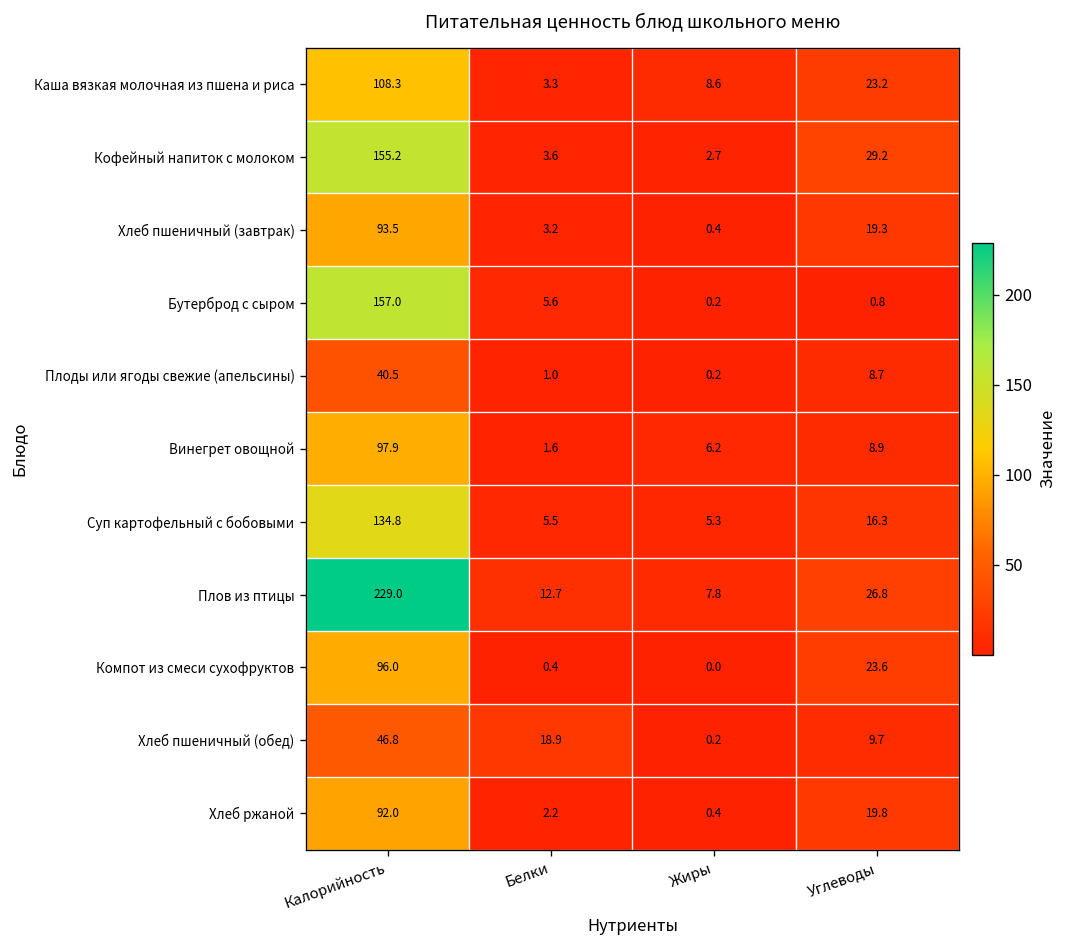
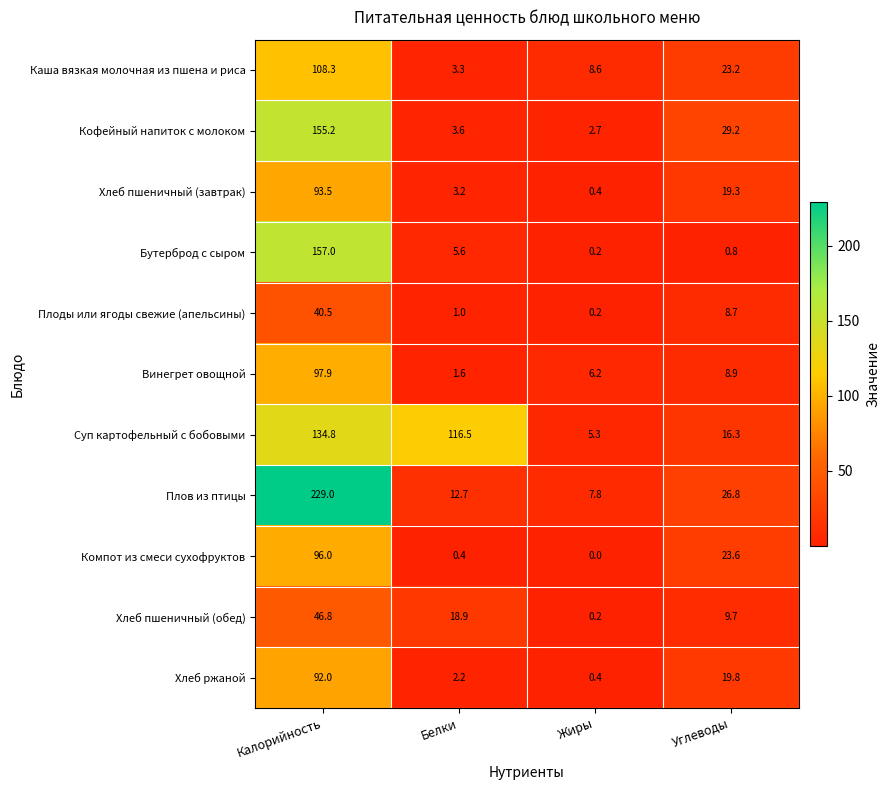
Суп картофельный с бобовыми, Белки: 5.5 -> 116.5
